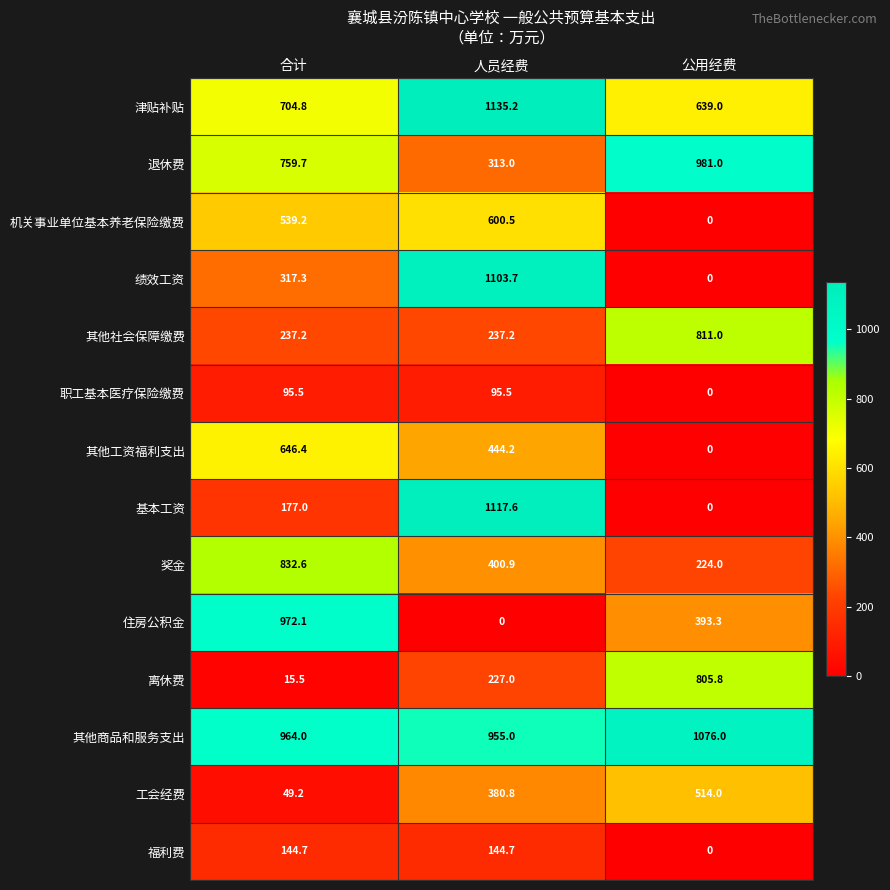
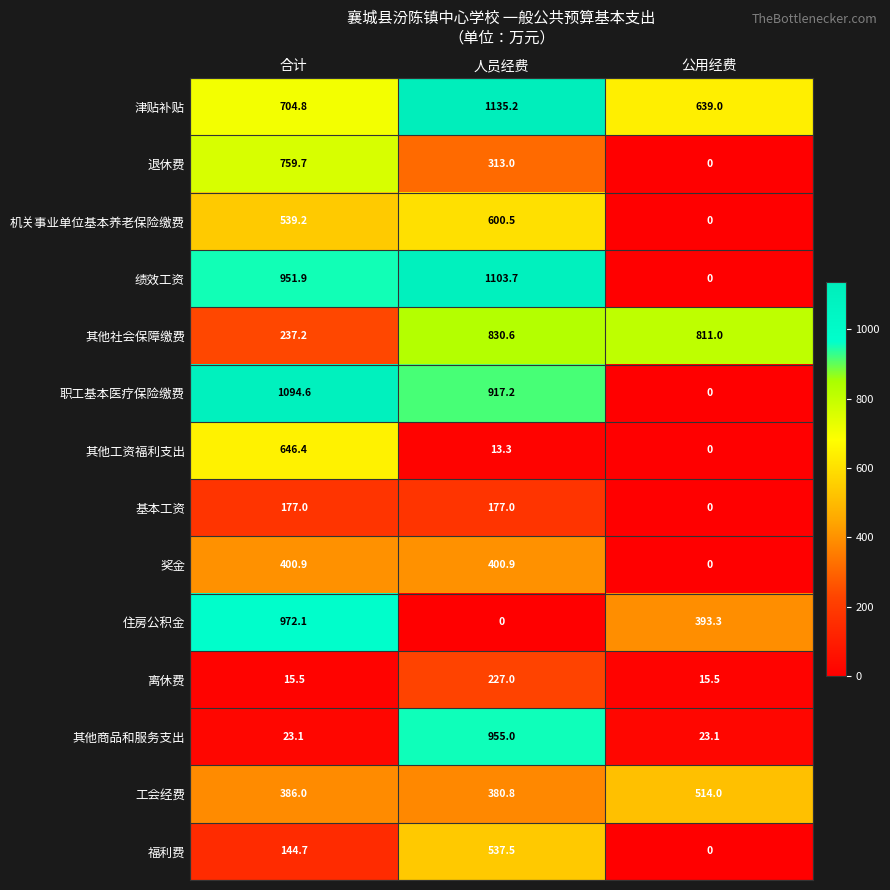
退休费, 公用经费: 981.0 -> 0
绩效工资, 合计: 317.3 -> 951.9
其他社会保障缴费, 人员经费: 237.2 -> 830.6
职工基本医疗保险缴费, 合计: 95.5 -> 1094.6
职工基本医疗保险缴费, 人员经费: 95.5 -> 917.2
其他工资福利支出, 人员经费: 444.2 -> 13.3
基本工资, 人员经费: 1117.6 -> 177.0
奖金, 合计: 832.6 -> 400.9
奖金, 公用经费: 224.0 -> 0
离休费, 公用经费: 805.8 -> 15.5
其他商品和服务支出, 合计: 964.0 -> 23.1
其他商品和服务支出, 公用经费: 1076.0 -> 23.1
工会经费, 合计: 49.2 -> 386.0
福利费, 人员经费: 144.7 -> 537.5
